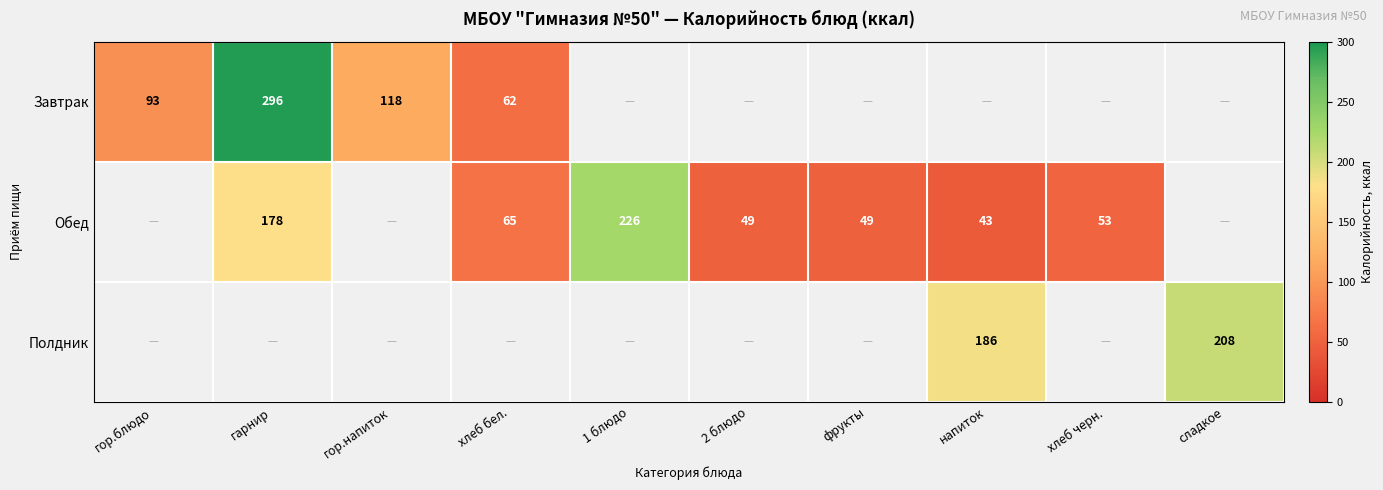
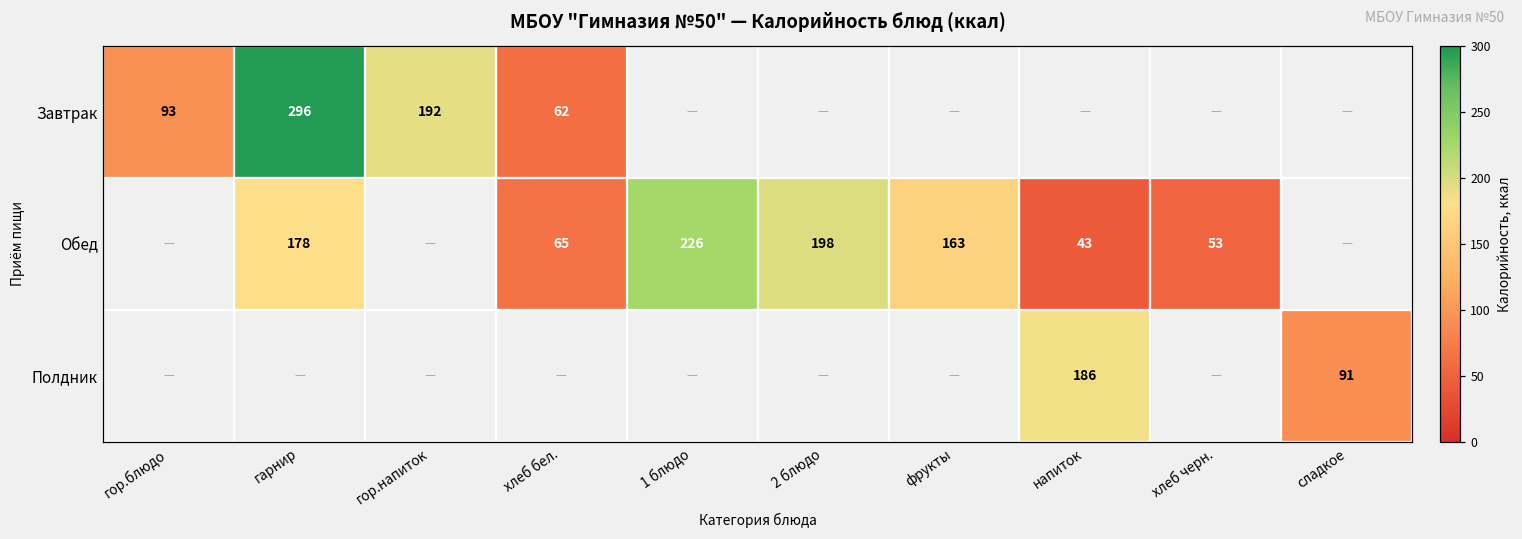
Завтрак, гор.напиток: 118 -> 192
Обед, 2 блюдо: 49 -> 198
Обед, фрукты: 49 -> 163
Полдник, сладкое: 208 -> 91
